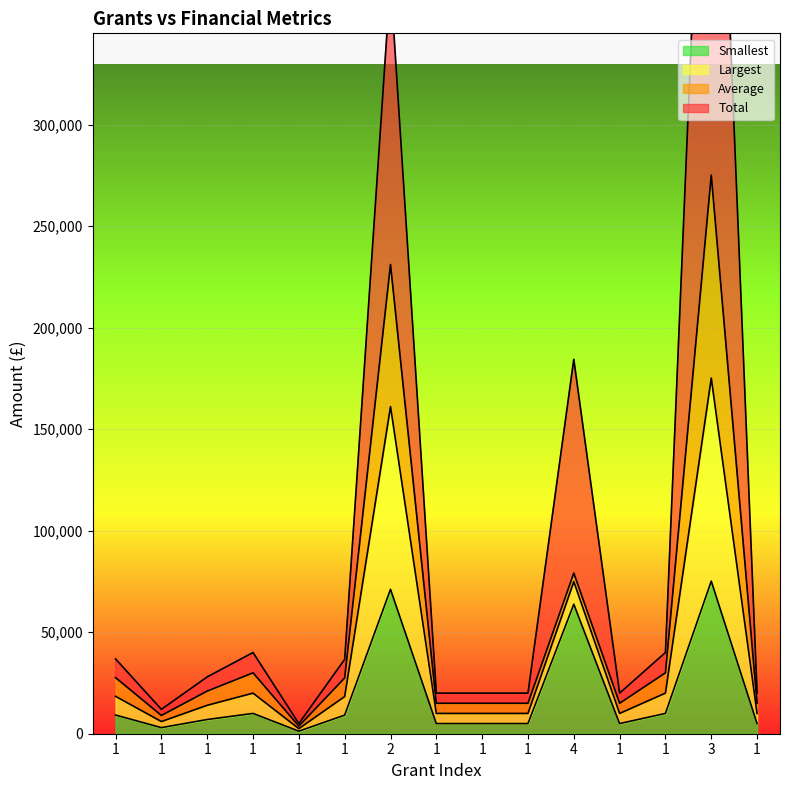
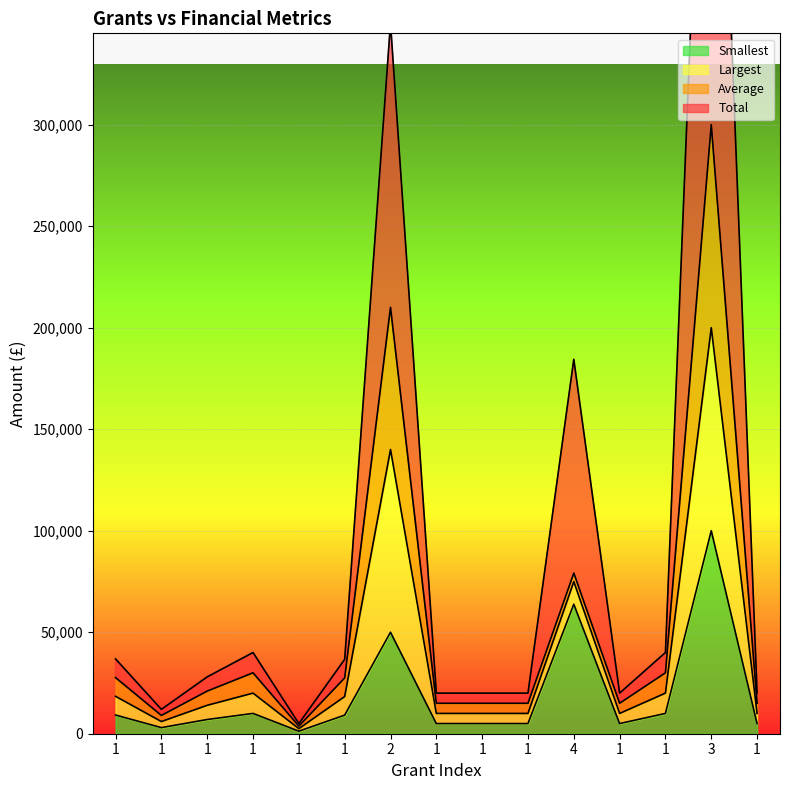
Smallest, 2: 71,000 -> 50,000
Smallest, 3: 75,000 -> 100,000
